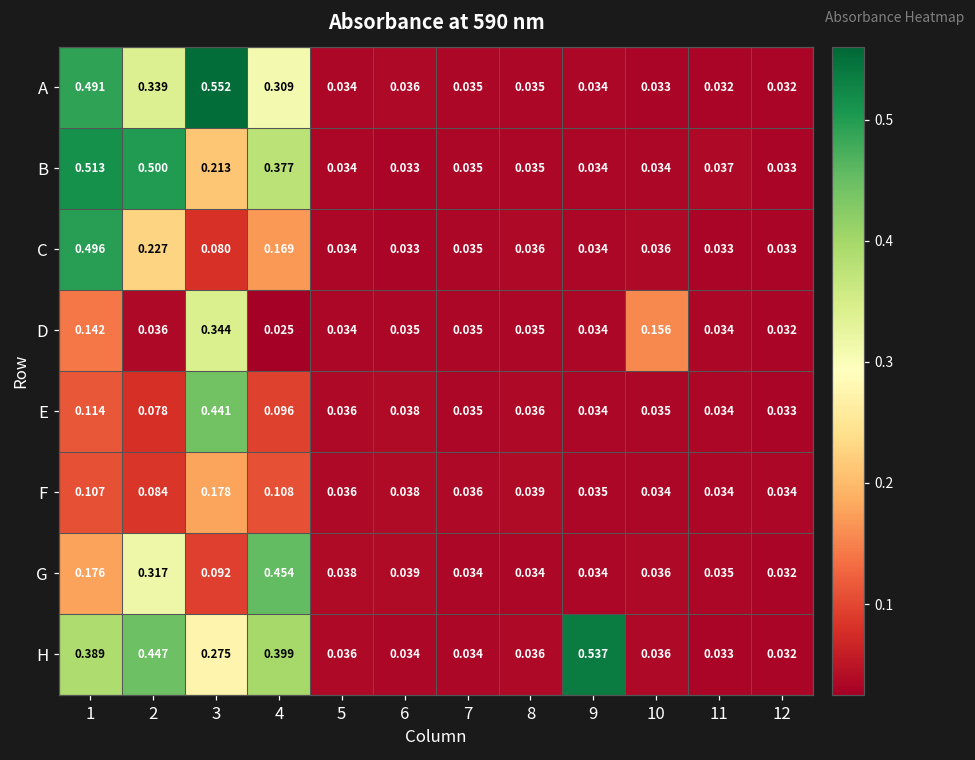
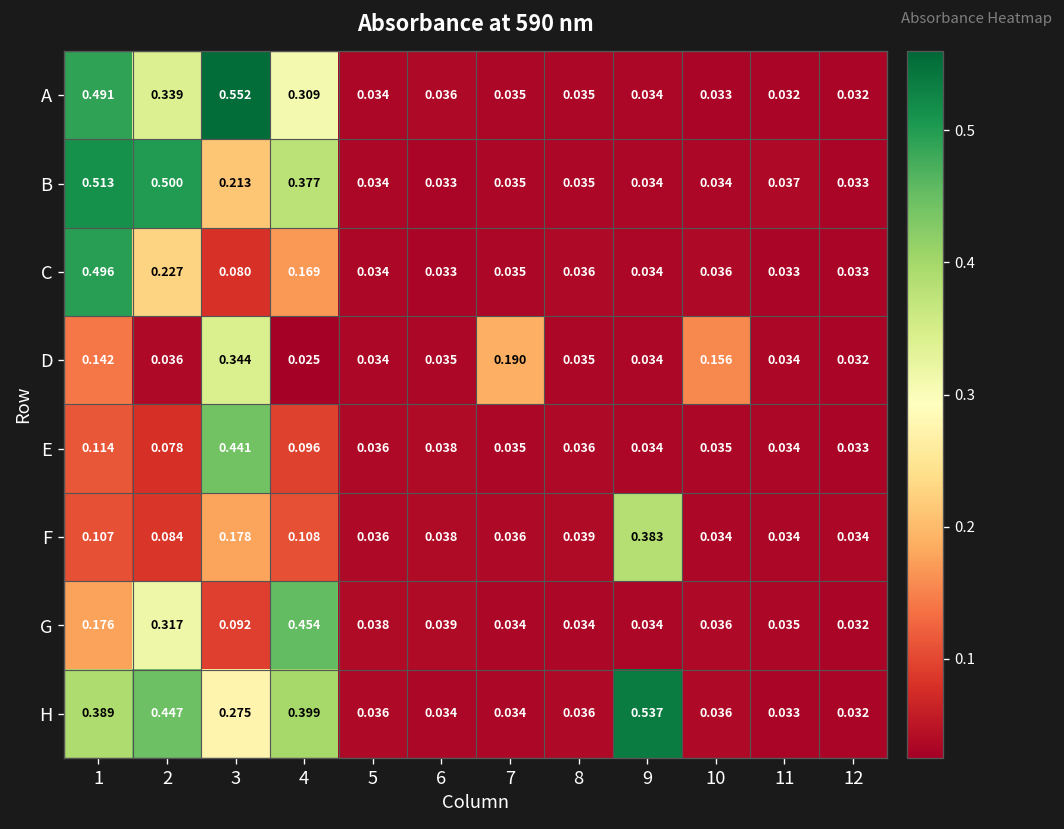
D, 7: 0.035 -> 0.190
F, 9: 0.035 -> 0.383
